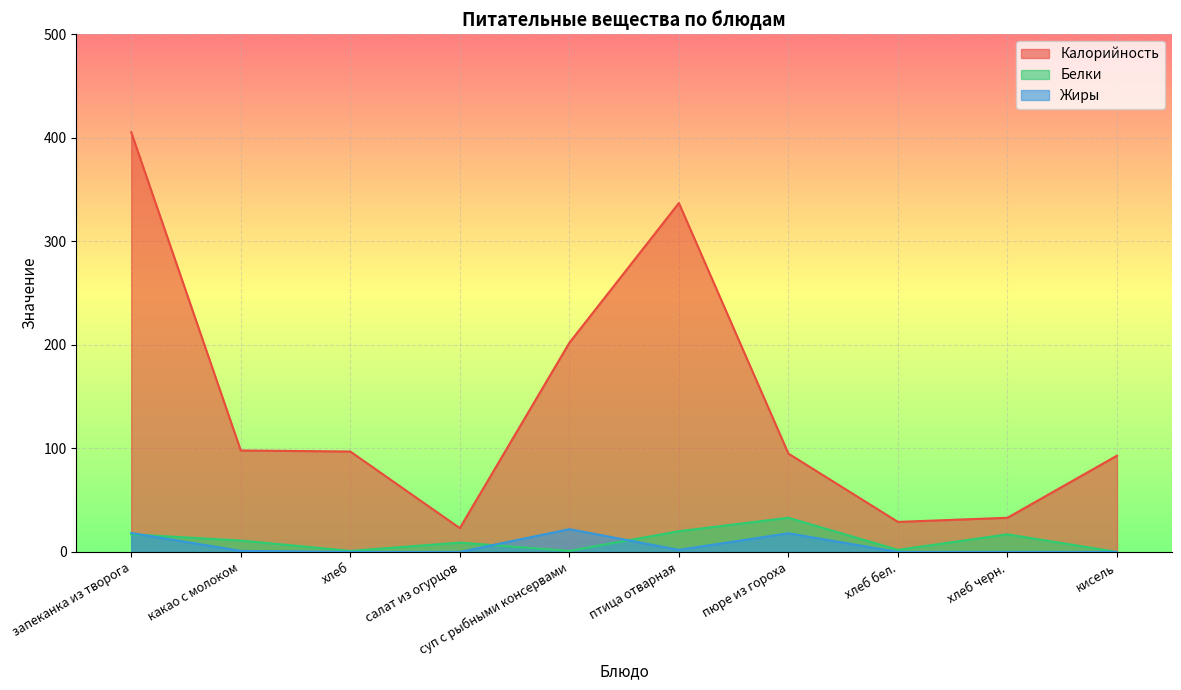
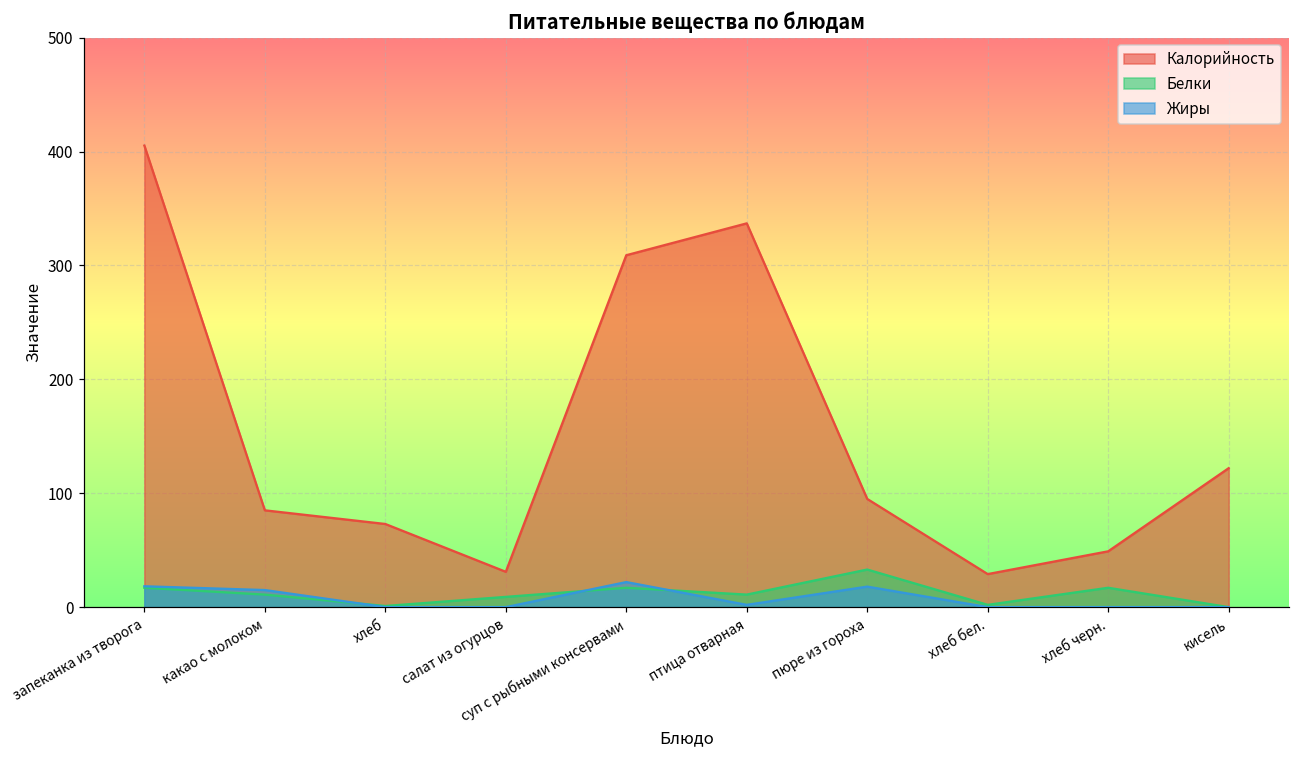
Калорийность, какао с молоком: 98 -> 85
Жиры, какао с молоком: 1 -> 15
Калорийность, хлеб: 97 -> 73
Калорийность, салат из огурцов: 23 -> 31
Калорийность, суп с рыбными консервами: 202 -> 309
Белки, суп с рыбными консервами: 1 -> 17
Белки, птица отварная: 20 -> 11
Калорийность, хлеб черн.: 33 -> 49
Калорийность, кисель: 93 -> 122
